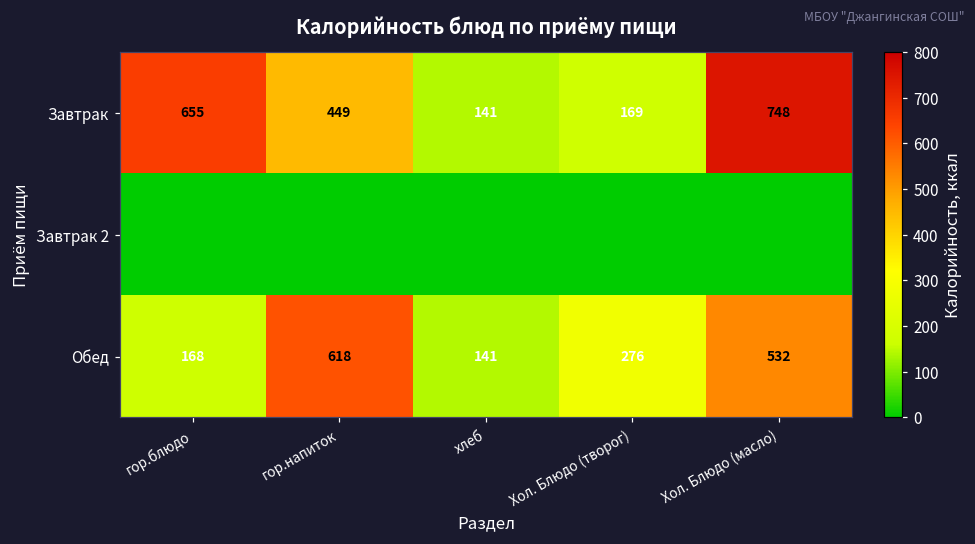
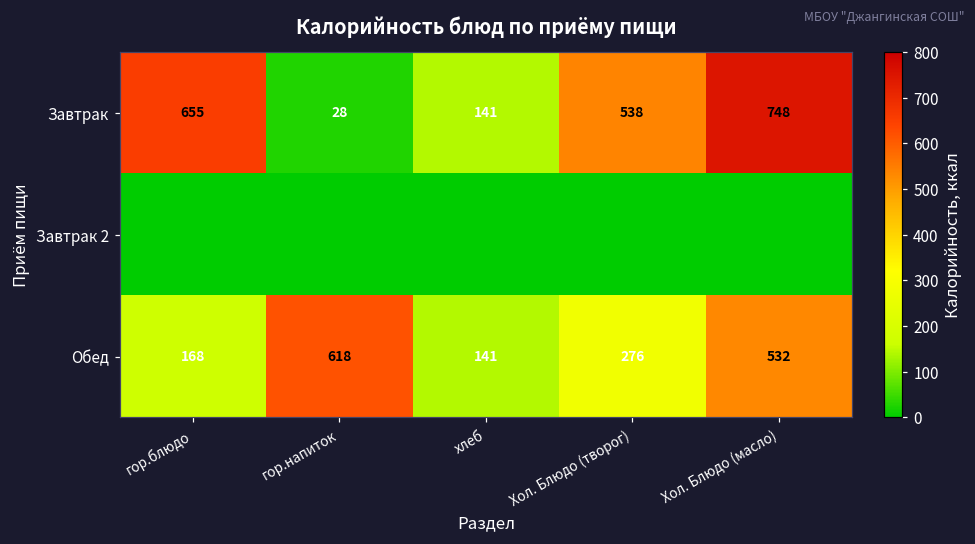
Завтрак, гор.напиток: 449 -> 28
Завтрак, Хол. Блюдо (творог): 169 -> 538
